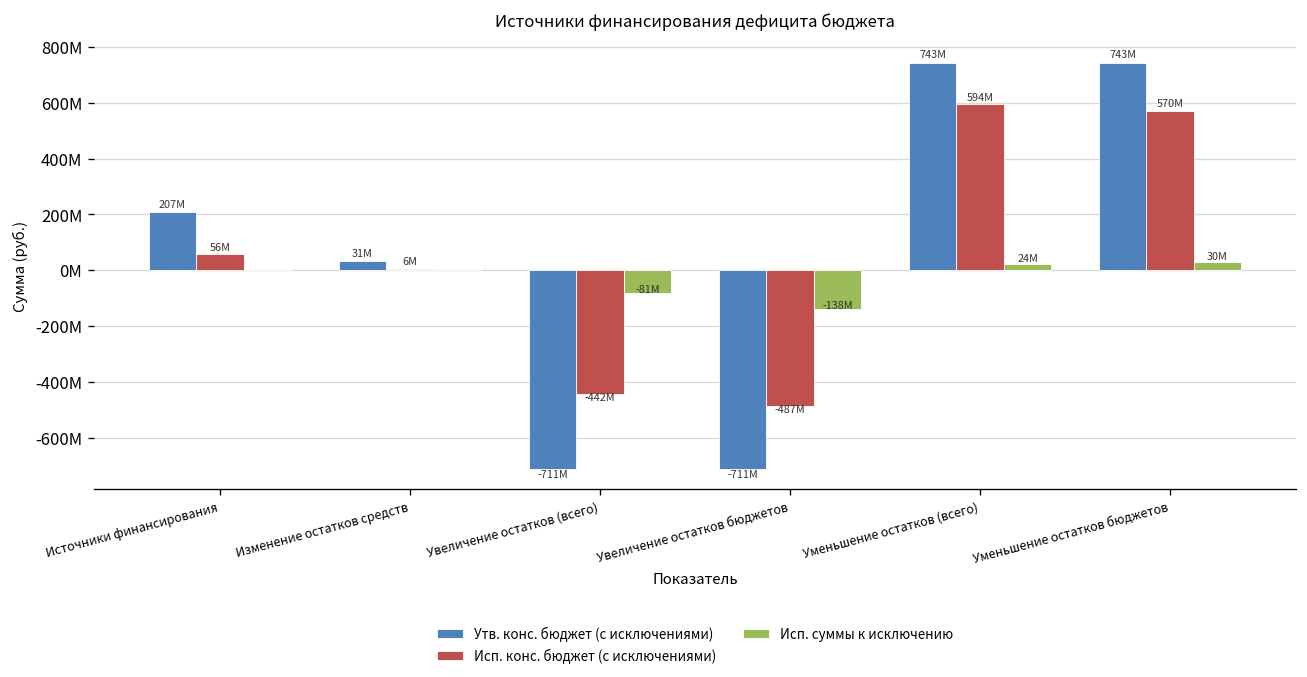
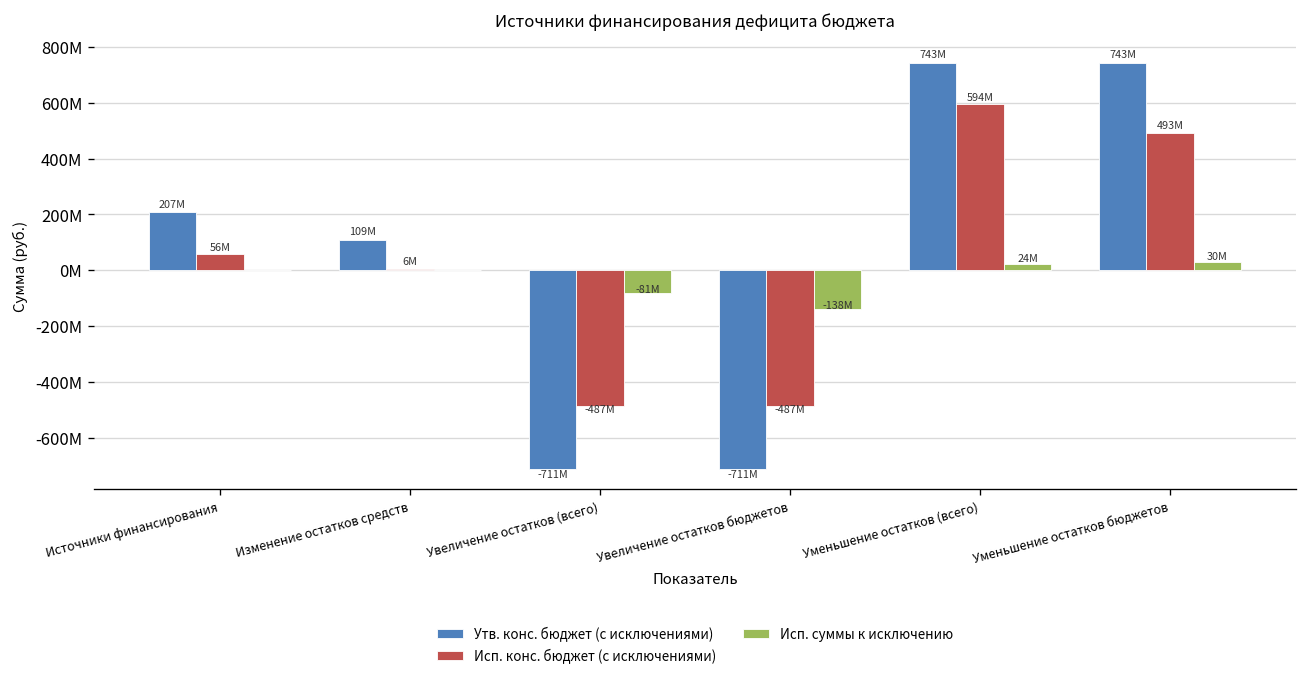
Утв. конс. бюджет (с исключениями), Изменение остатков средств: 31M -> 109M
Исп. конс. бюджет (с исключениями), Увеличение остатков (всего): -442M -> -487M
Исп. конс. бюджет (с исключениями), Уменьшение остатков бюджетов: 570M -> 493M
